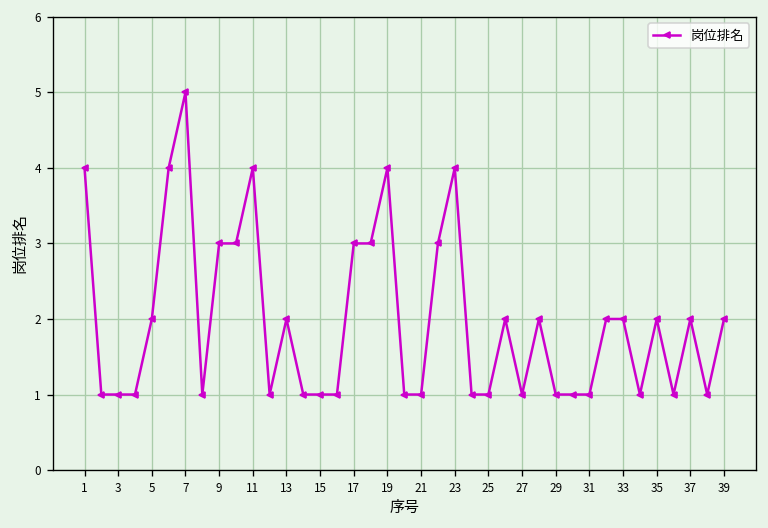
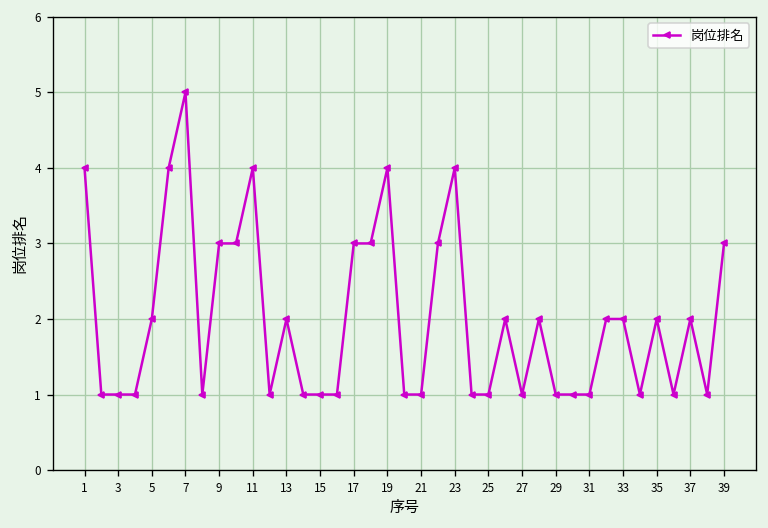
39: 2 -> 3
